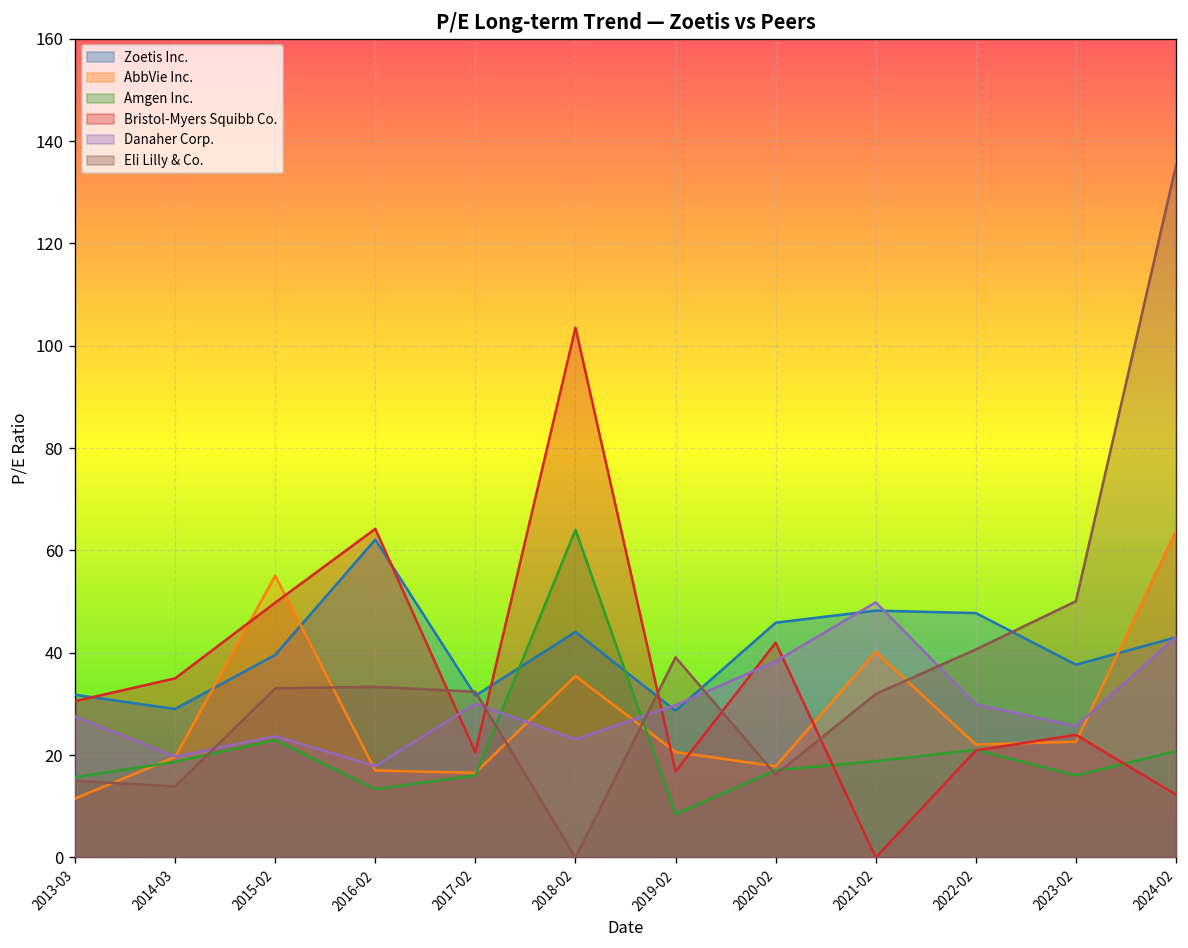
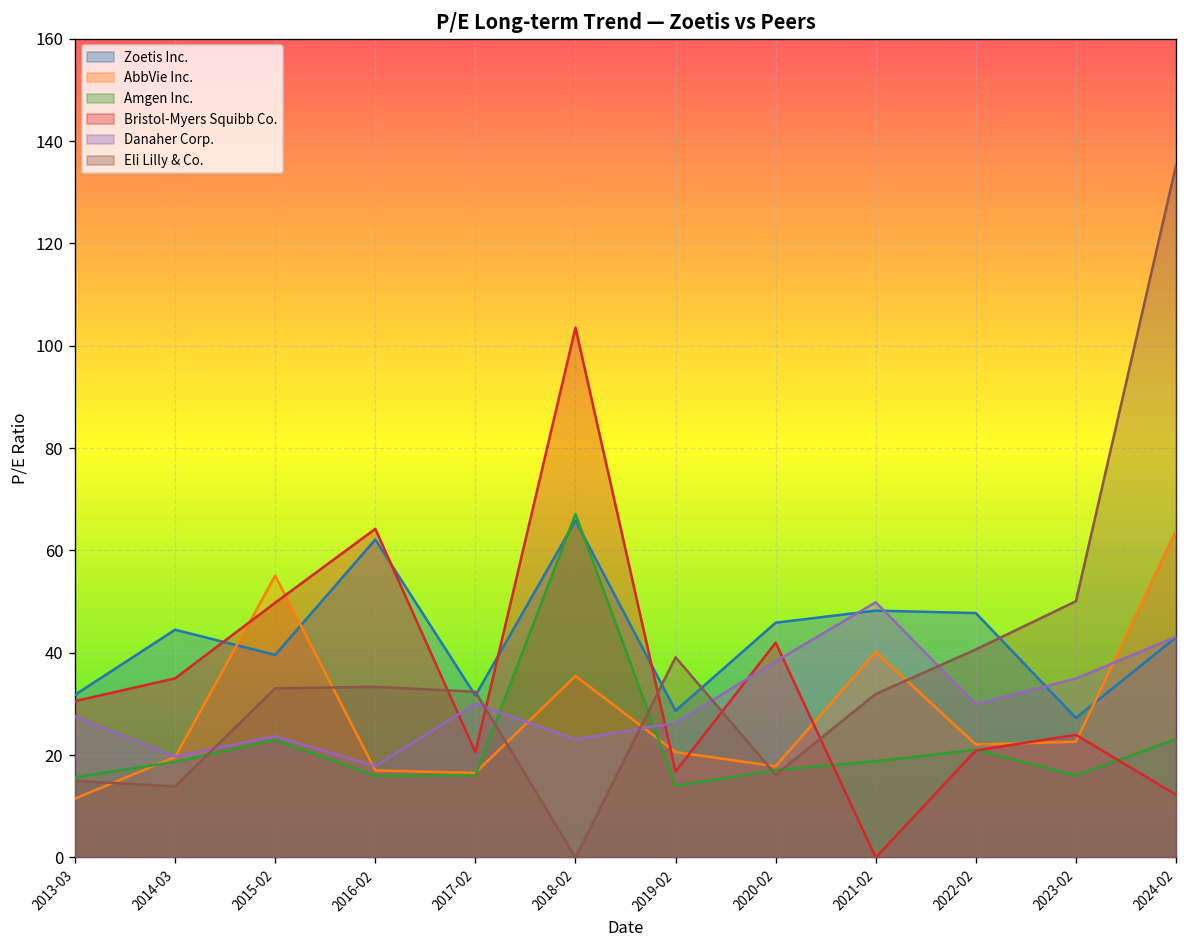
Zoetis Inc., 2014-03: 29 -> 45
Amgen Inc., 2016-02: 13 -> 16
Zoetis Inc., 2018-02: 44 -> 66
Amgen Inc., 2018-02: 64 -> 67
Amgen Inc., 2019-02: 8 -> 14
Danaher Corp., 2019-02: 30 -> 26
Zoetis Inc., 2023-02: 38 -> 27
Danaher Corp., 2023-02: 26 -> 35
Amgen Inc., 2024-02: 21 -> 23
